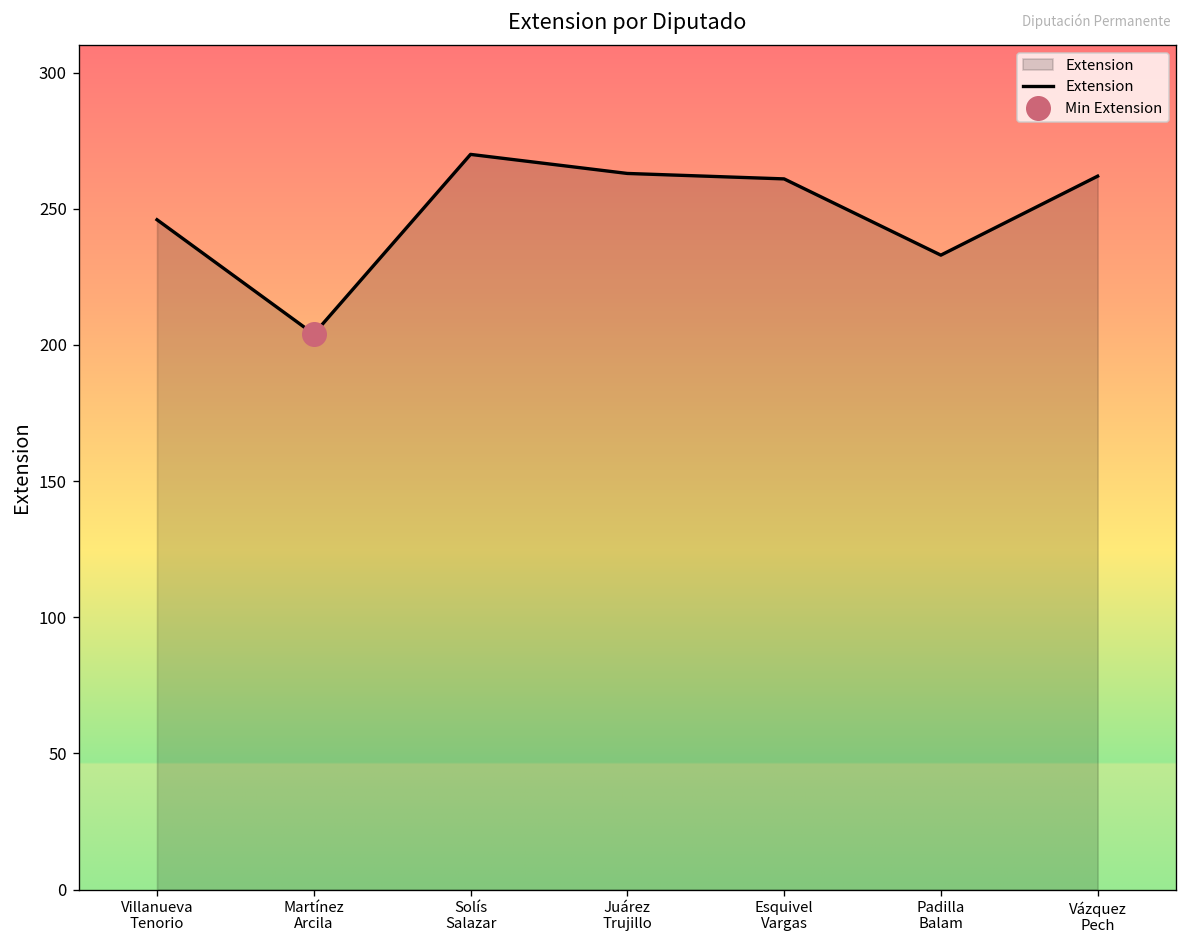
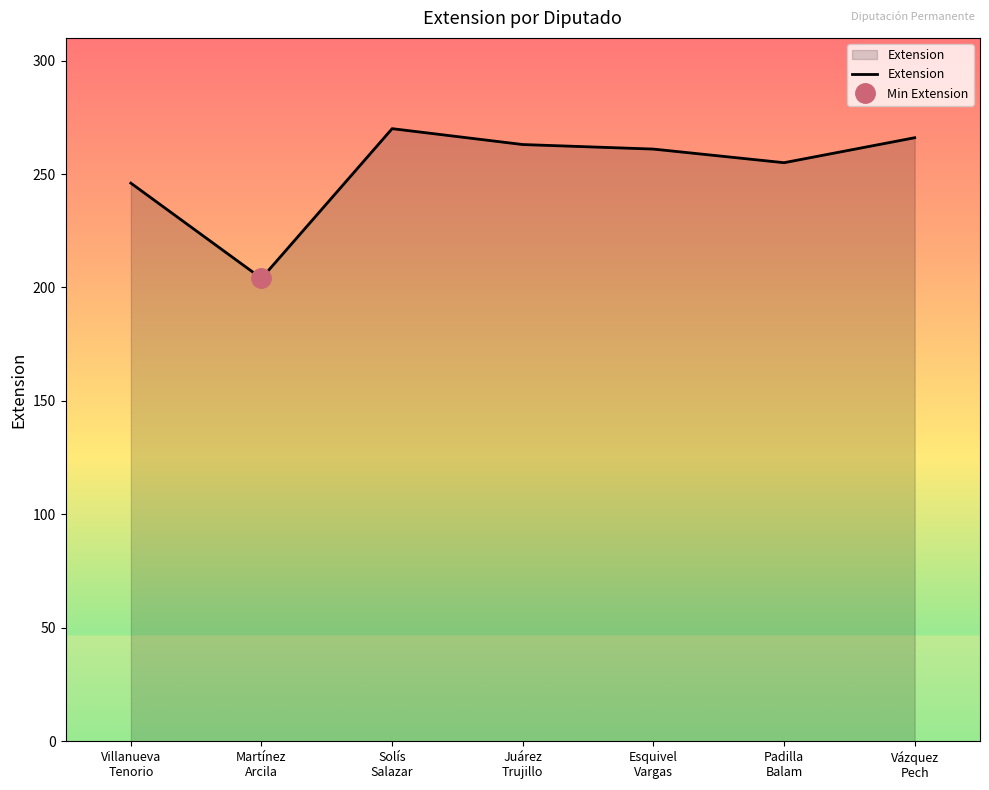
Extension, Padilla Balam: 233 -> 255
Extension, Vázquez Pech: 262 -> 266
